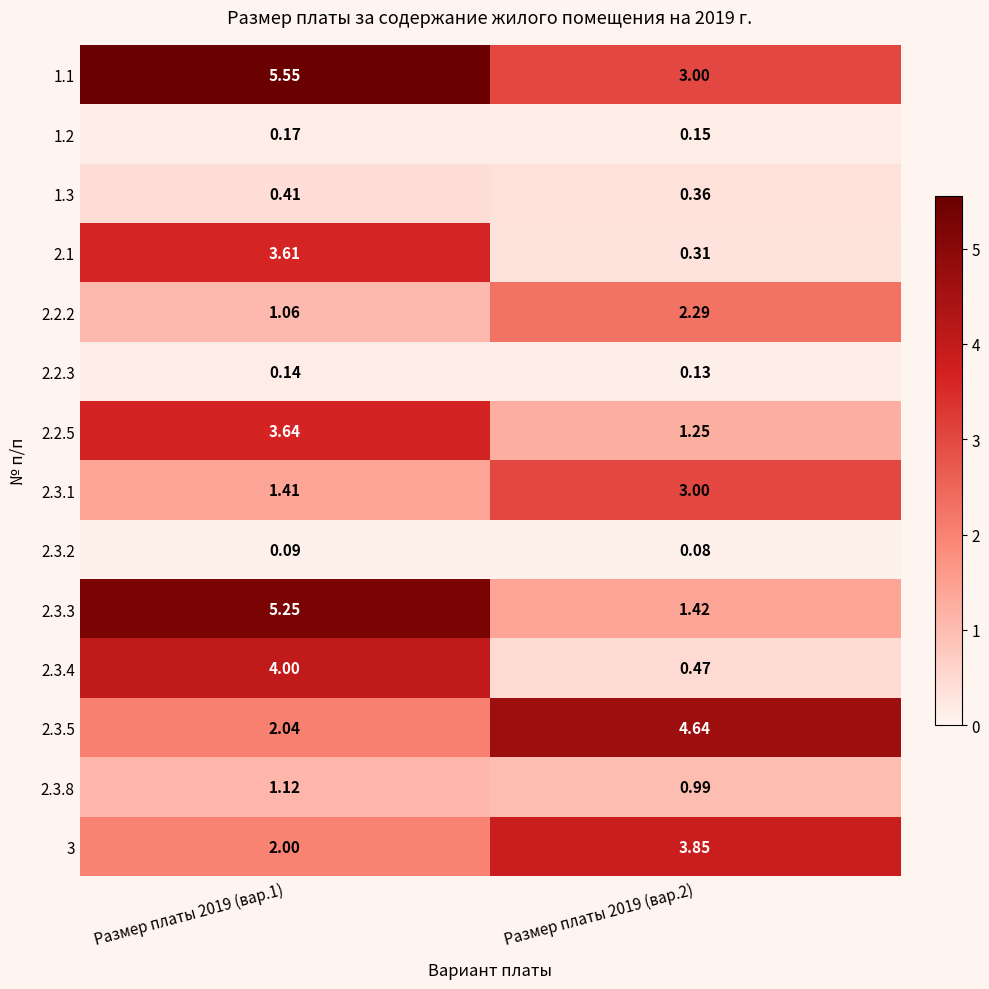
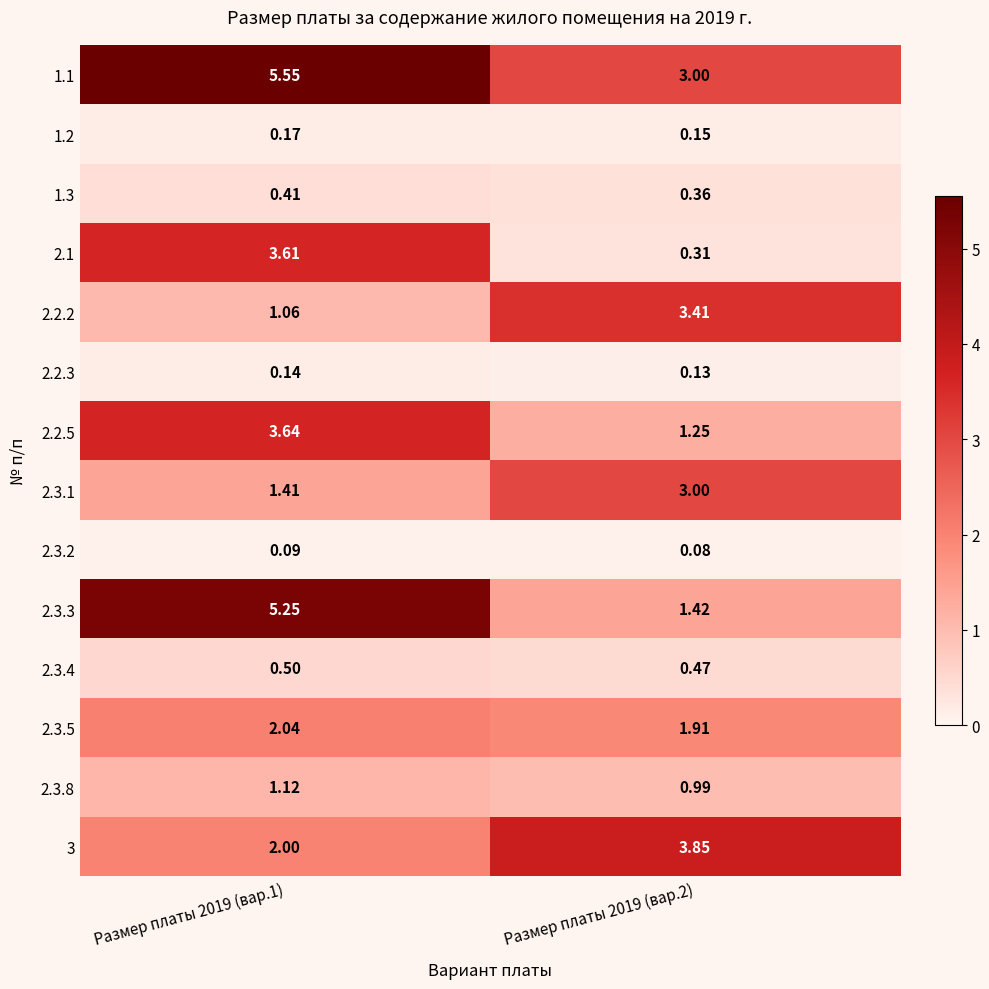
2.2.2, Размер платы 2019 (вар.2): 2.29 -> 3.41
2.3.4, Размер платы 2019 (вар.1): 4.00 -> 0.50
2.3.5, Размер платы 2019 (вар.2): 4.64 -> 1.91
